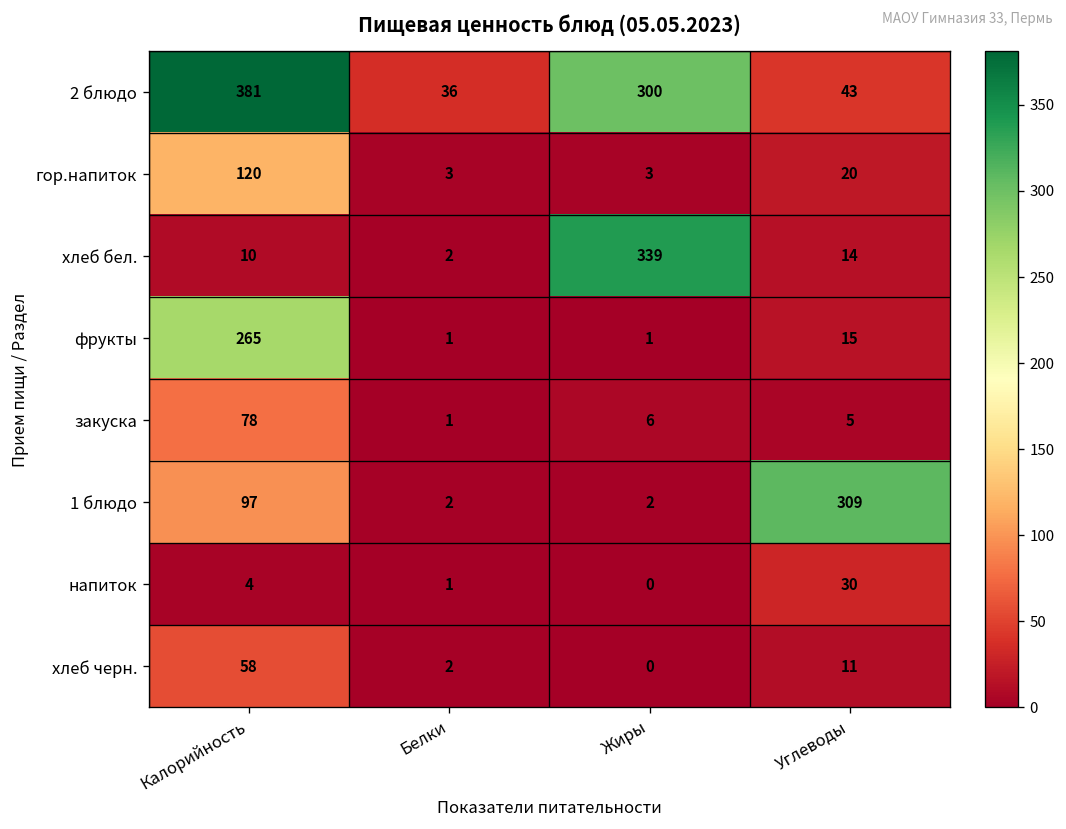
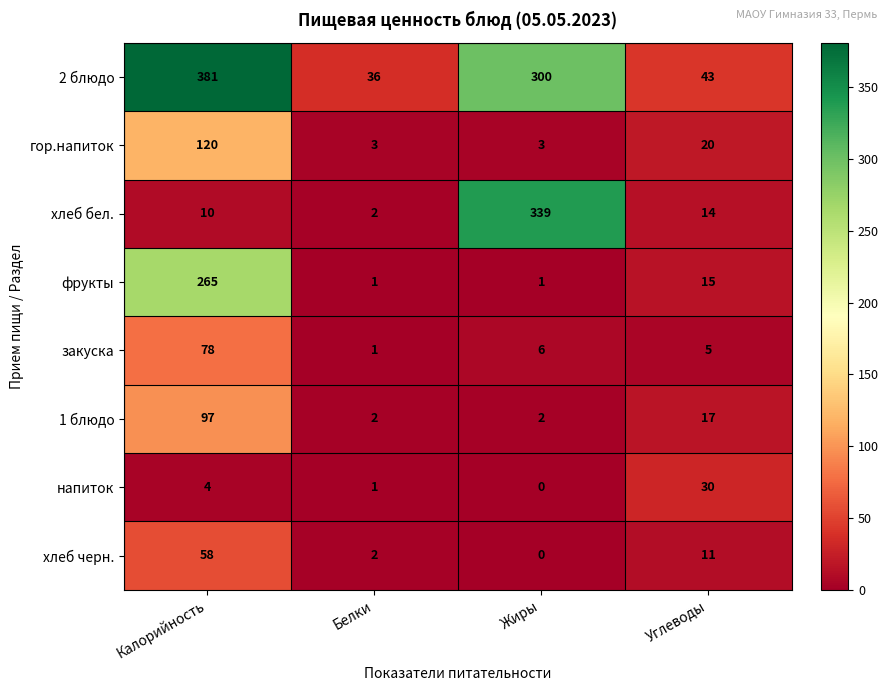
1 блюдо, Углеводы: 309 -> 17
